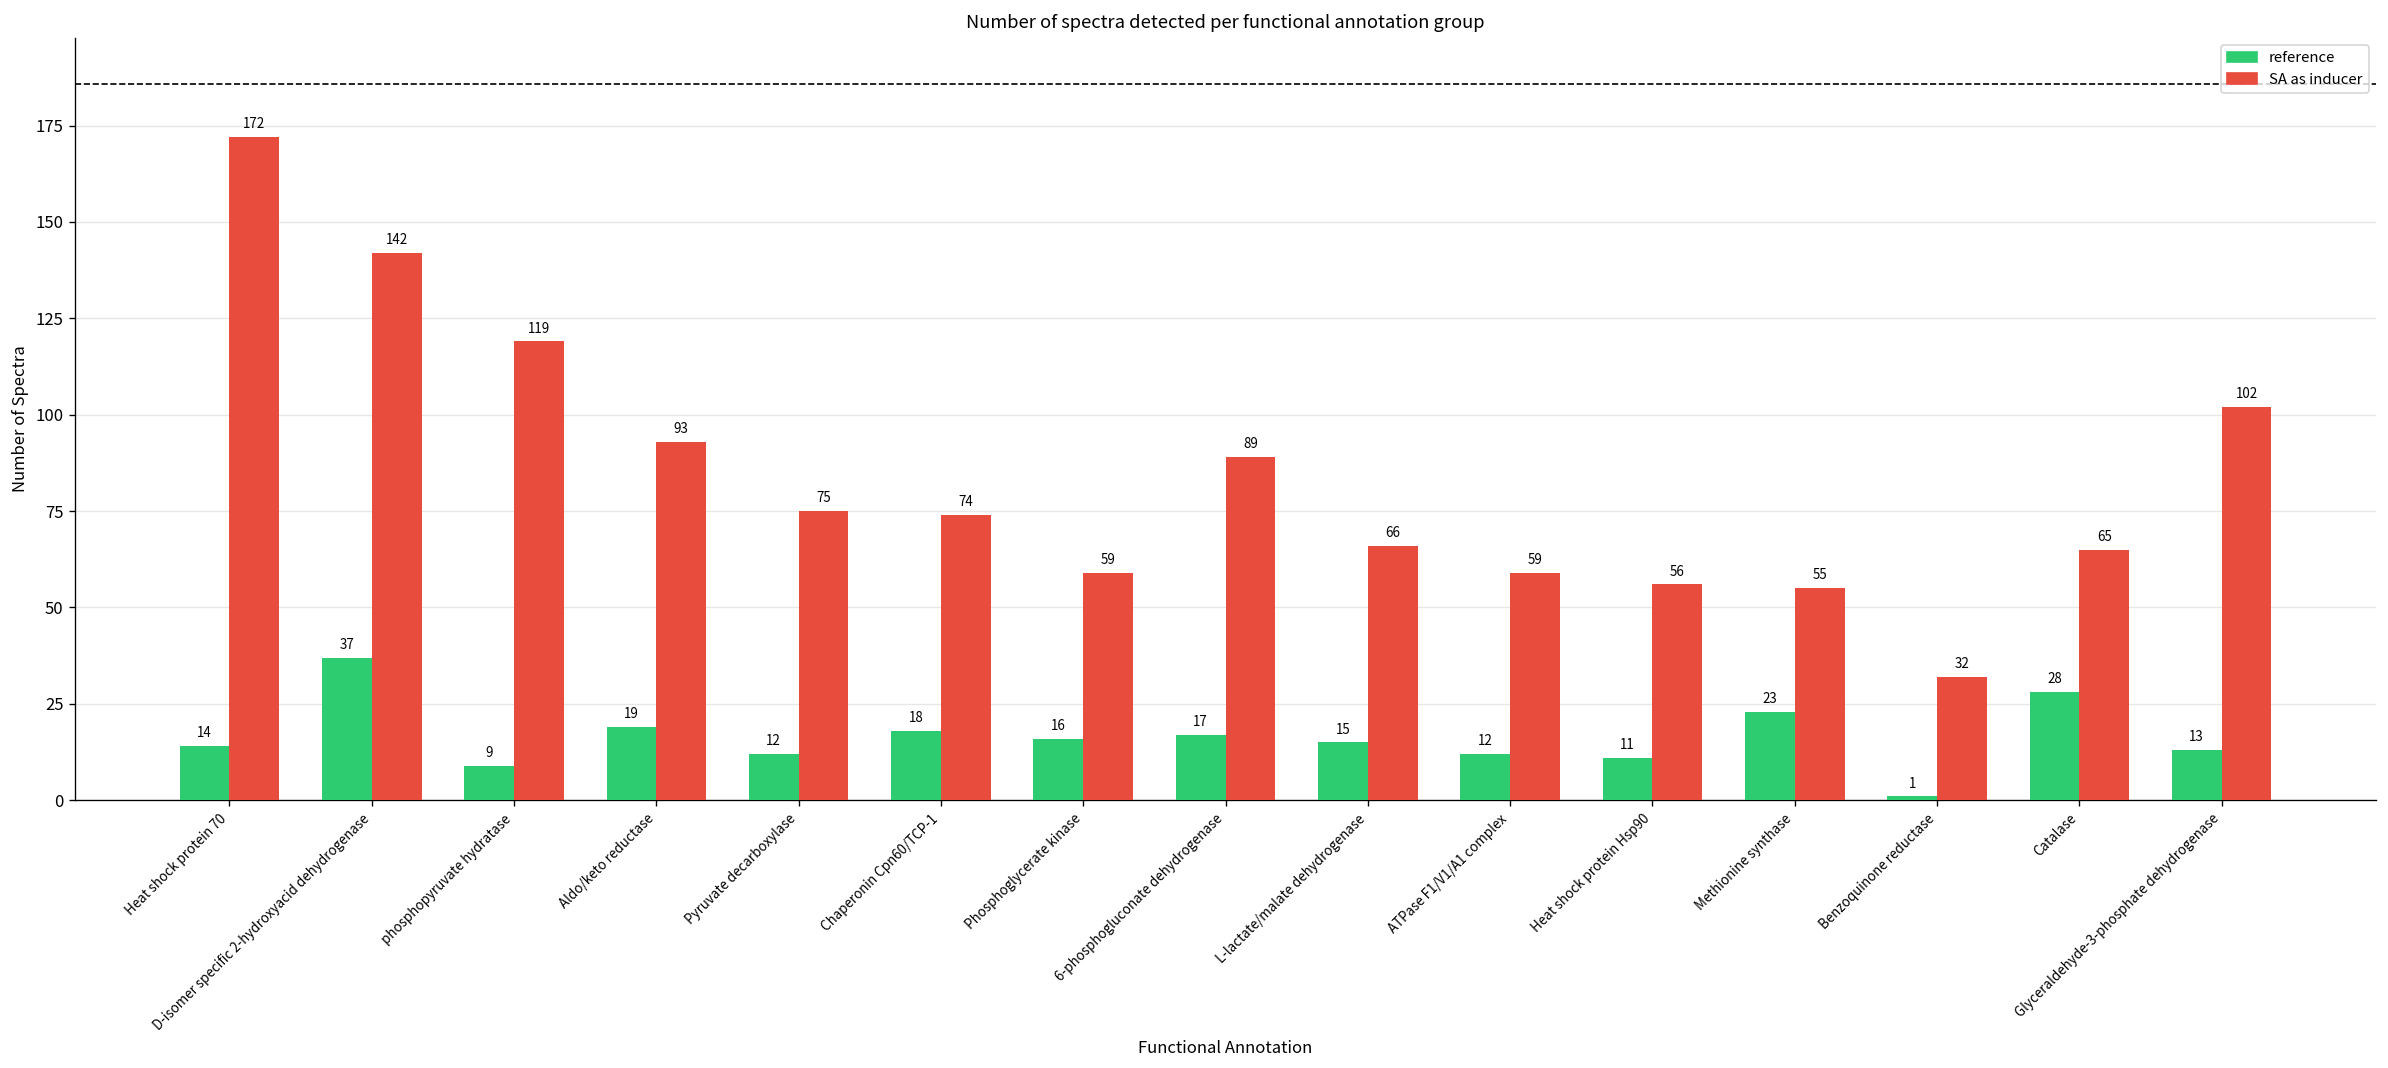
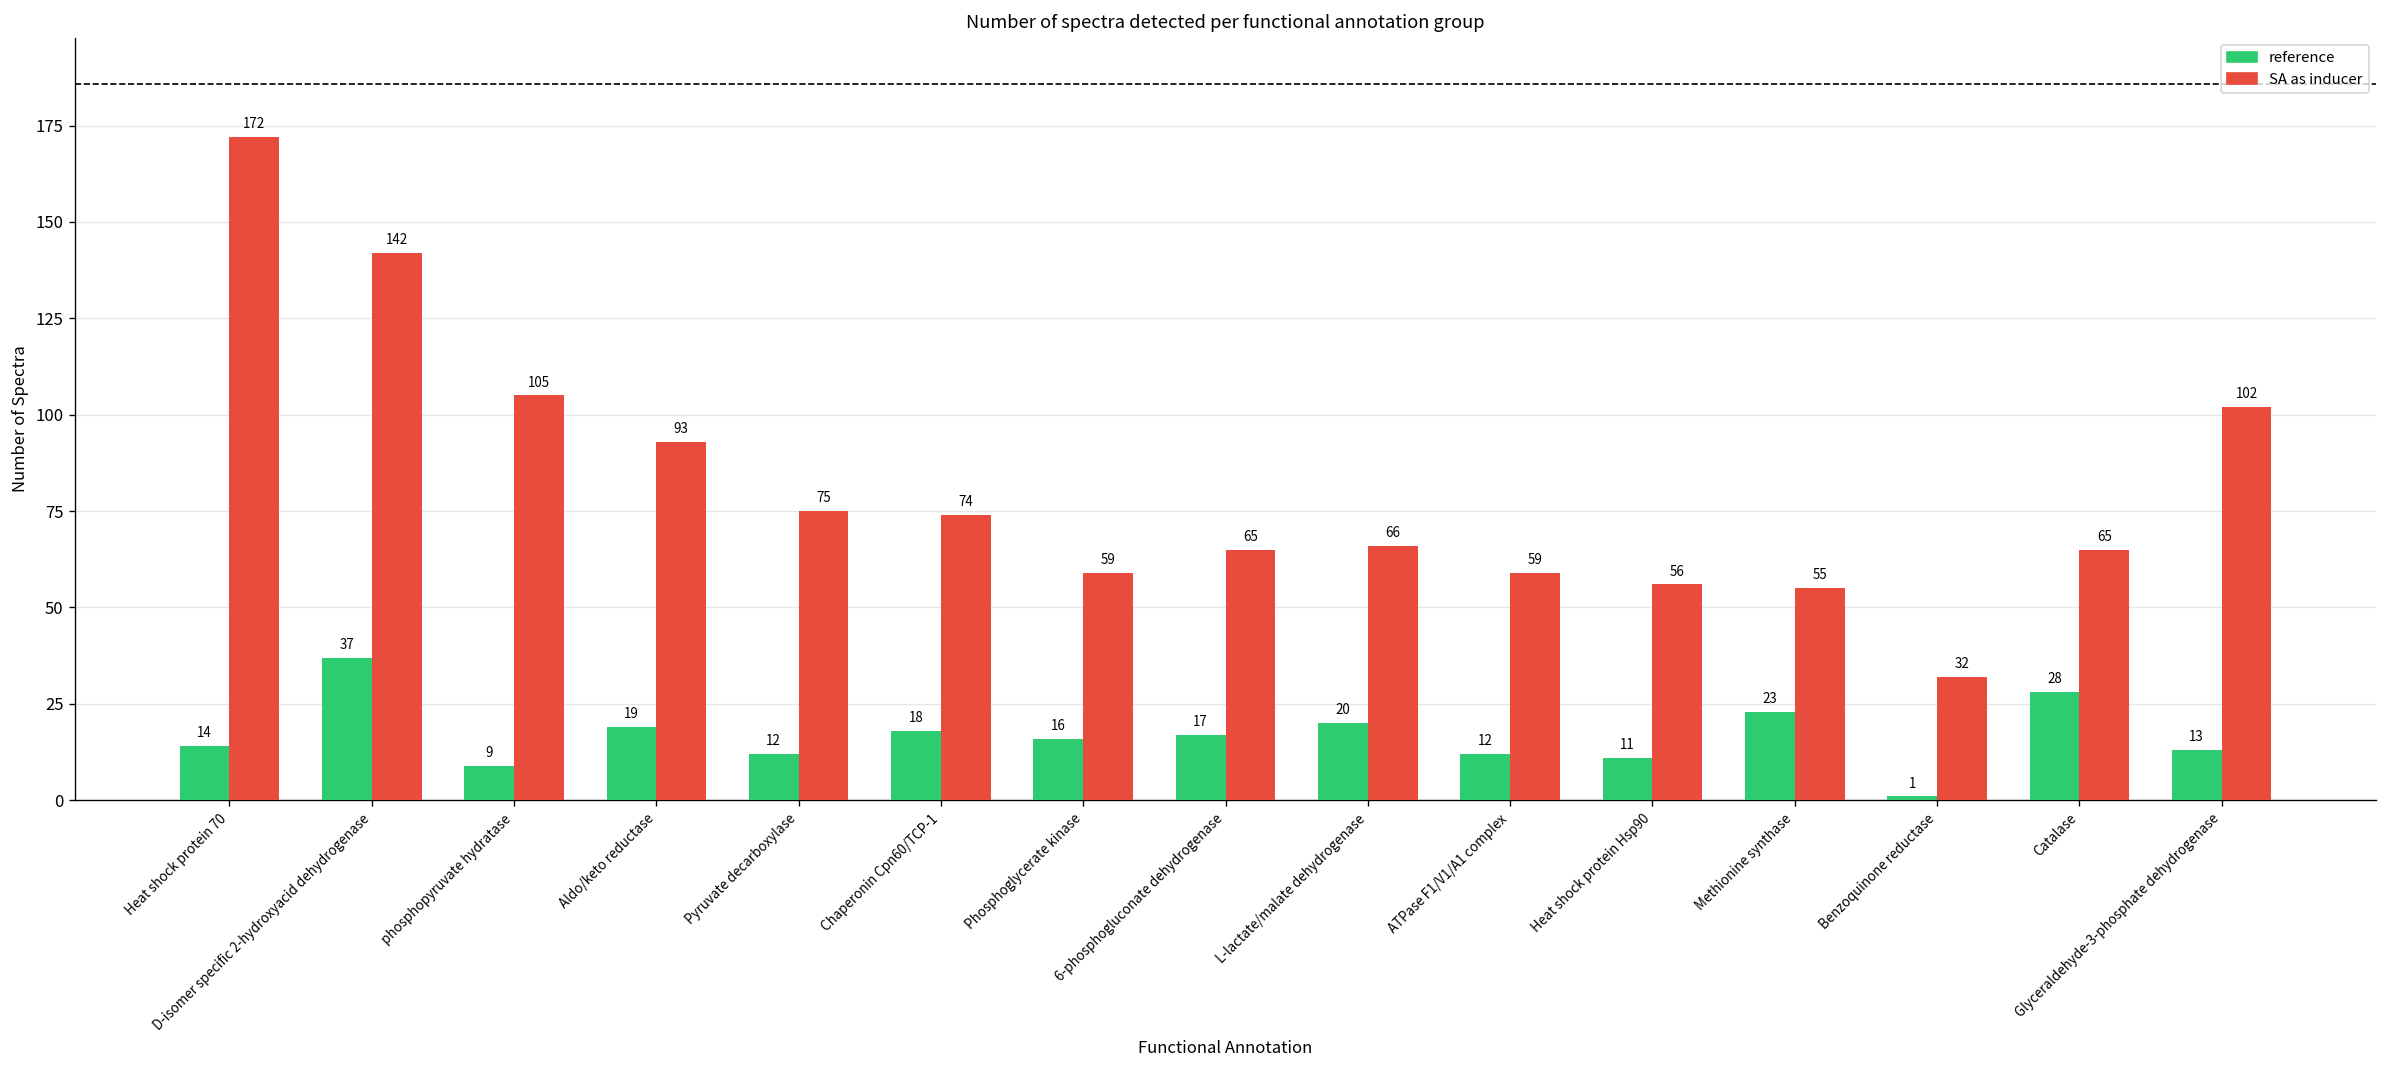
SA as inducer, phosphopyruvate hydratase: 119 -> 105
SA as inducer, 6-phosphogluconate dehydrogenase: 89 -> 65
reference, L-lactate/malate dehydrogenase: 15 -> 20
